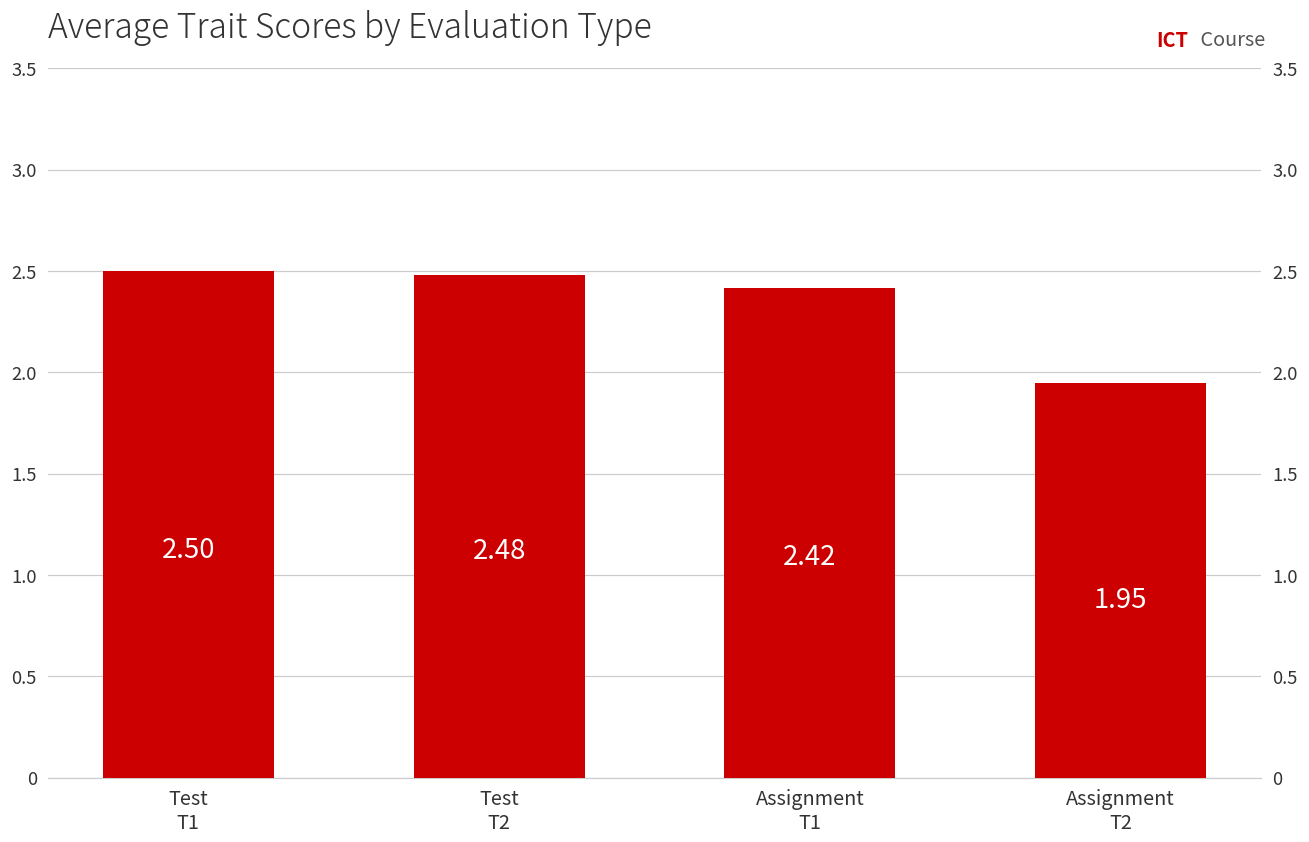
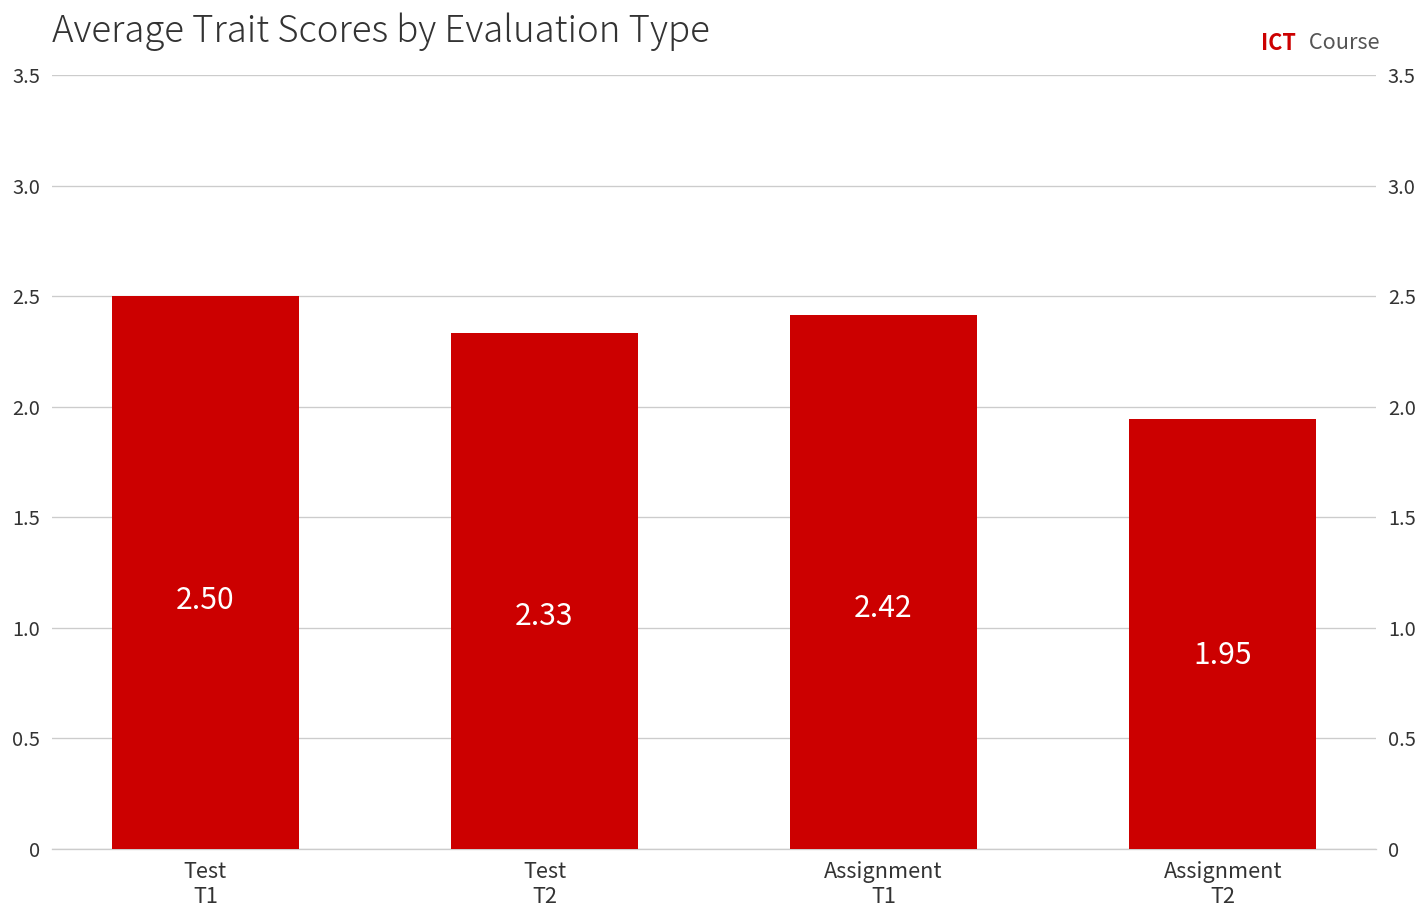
Test T2: 2.48 -> 2.33
